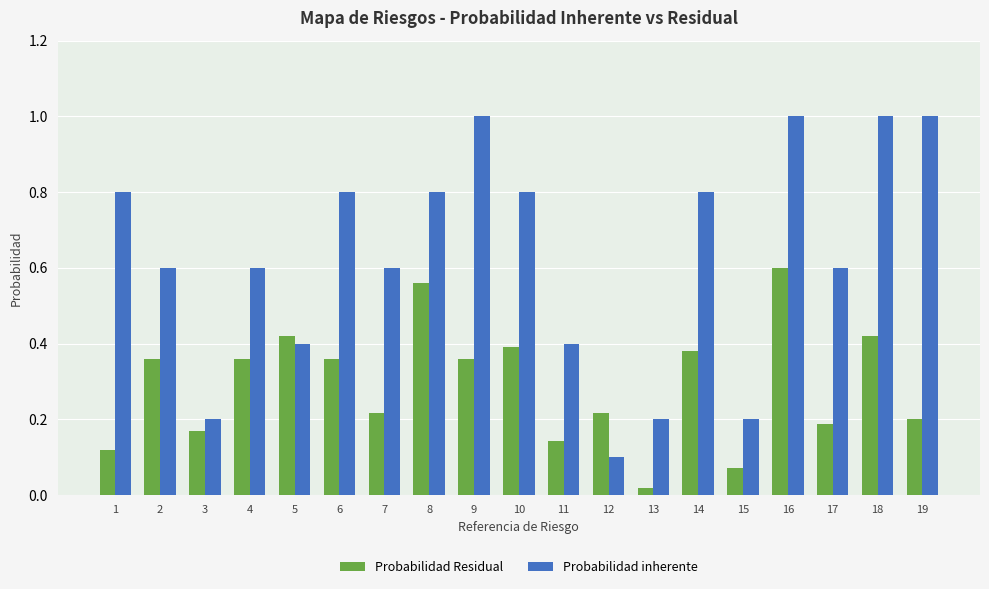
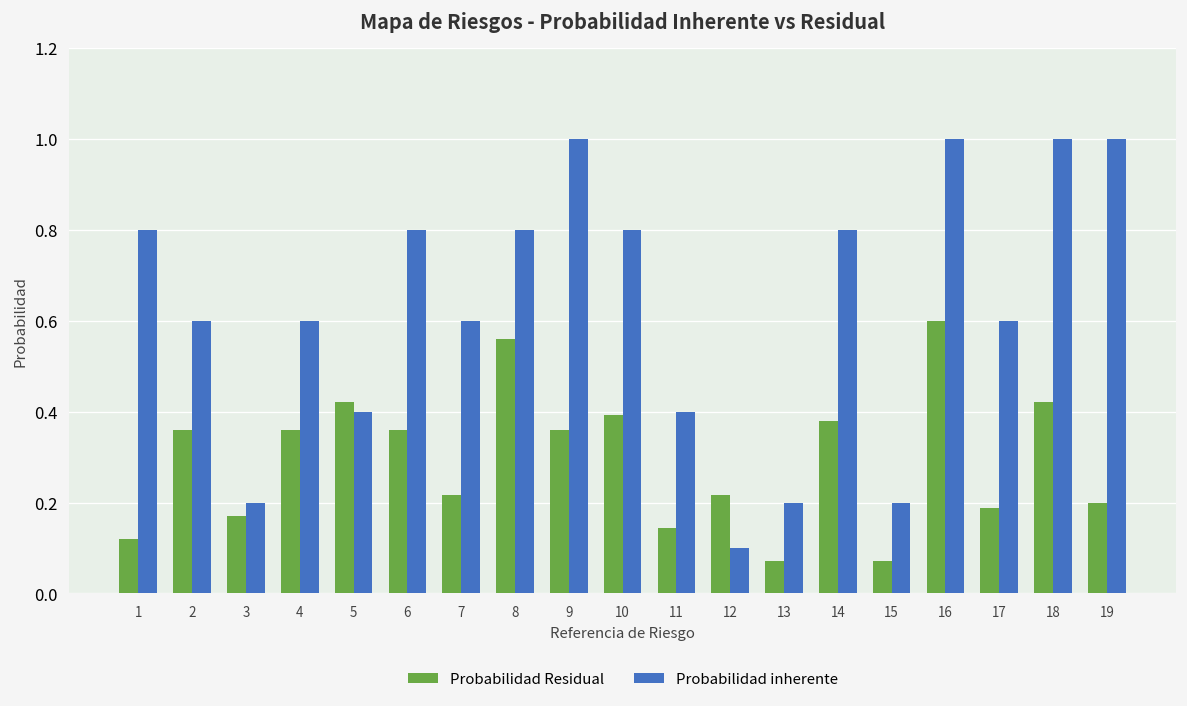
Probabilidad Residual, 13: 0.02 -> 0.07
